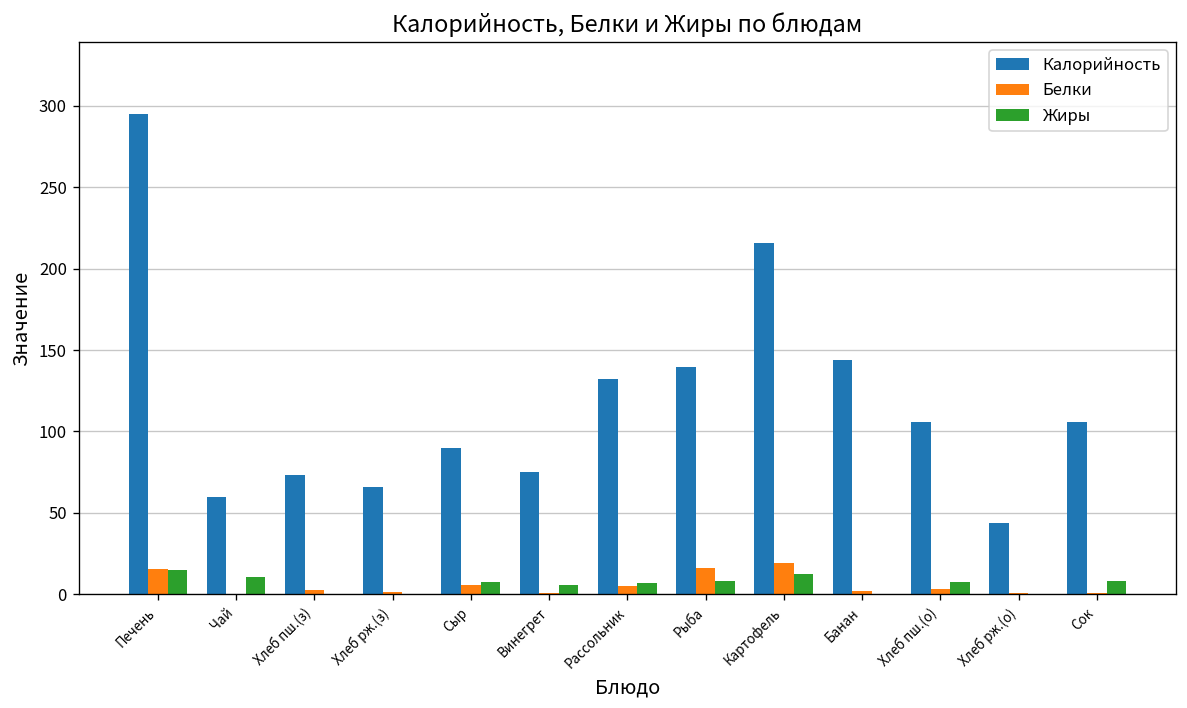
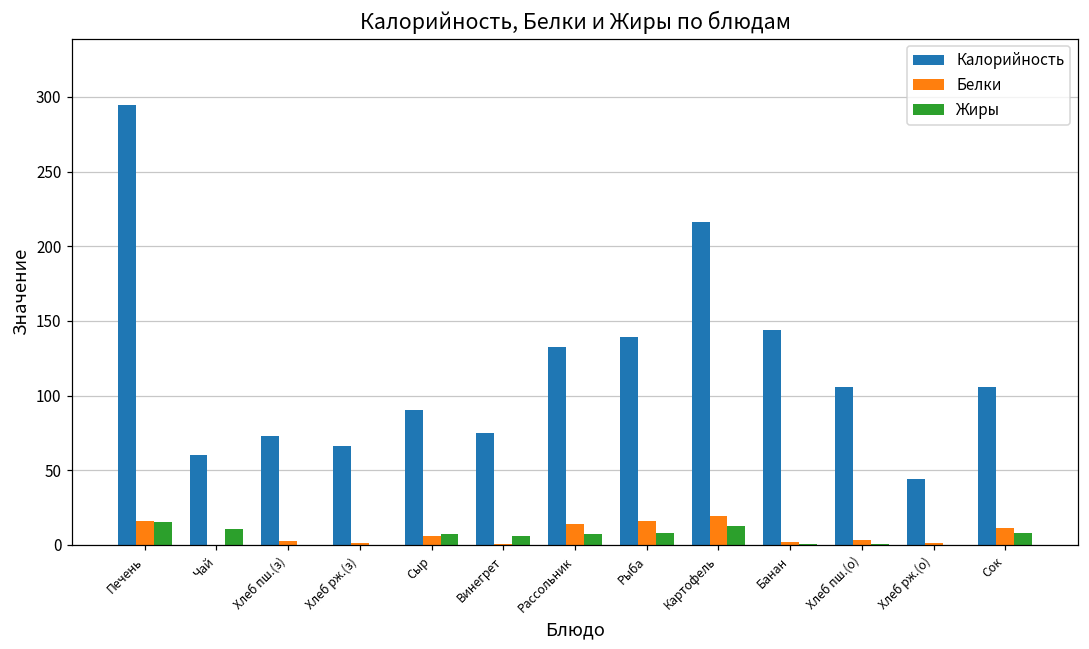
Белки, Рассольник: 5 -> 14
Жиры, Хлеб пш.(о): 8 -> 0
Белки, Сок: 1 -> 11
